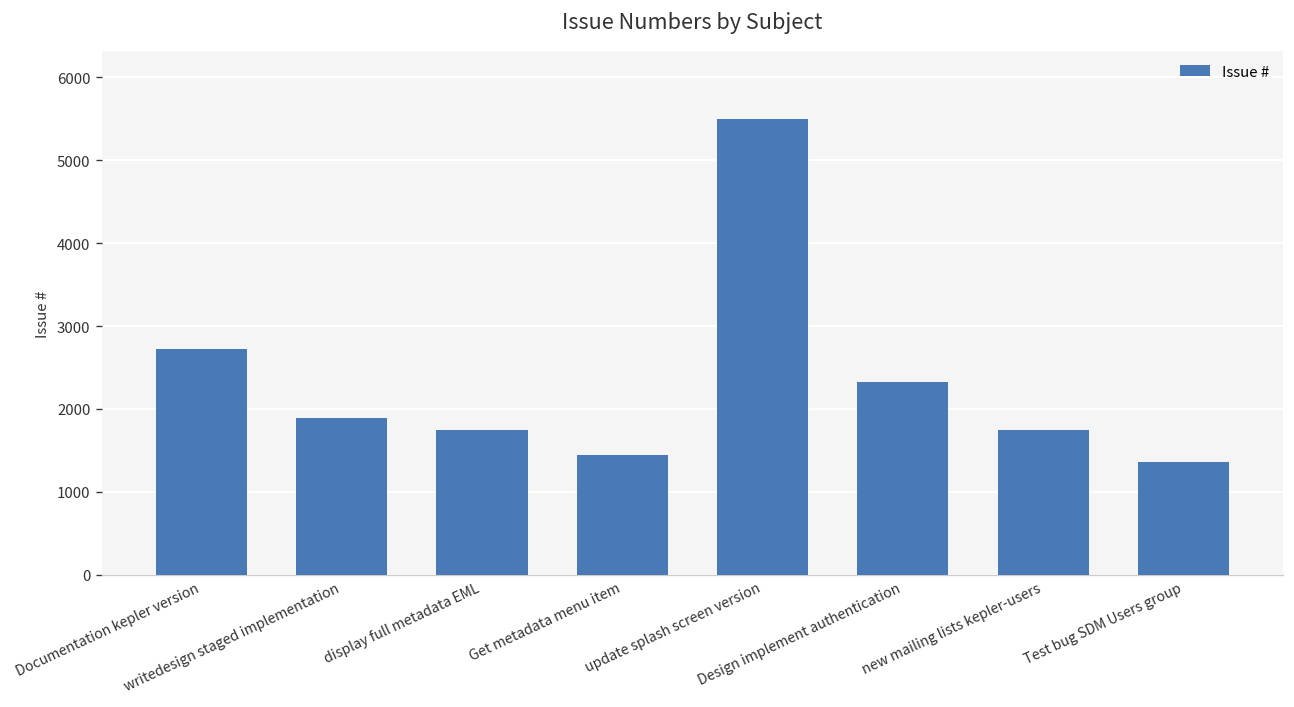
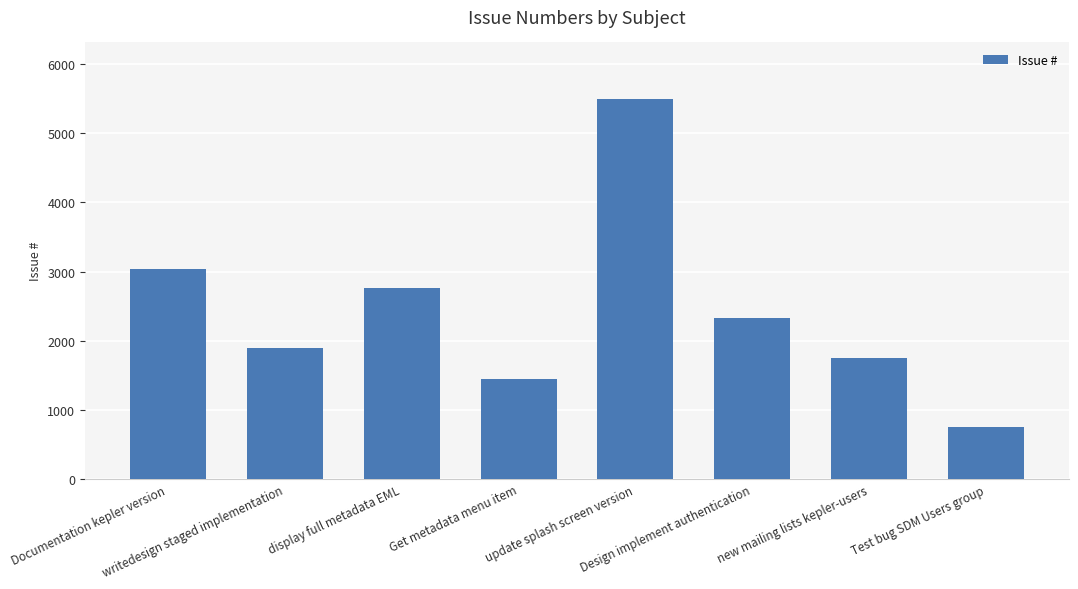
Documentation kepler version: 2700 -> 3000
display full metadata EML: 1700 -> 2800
Test bug SDM Users group: 1400 -> 700
